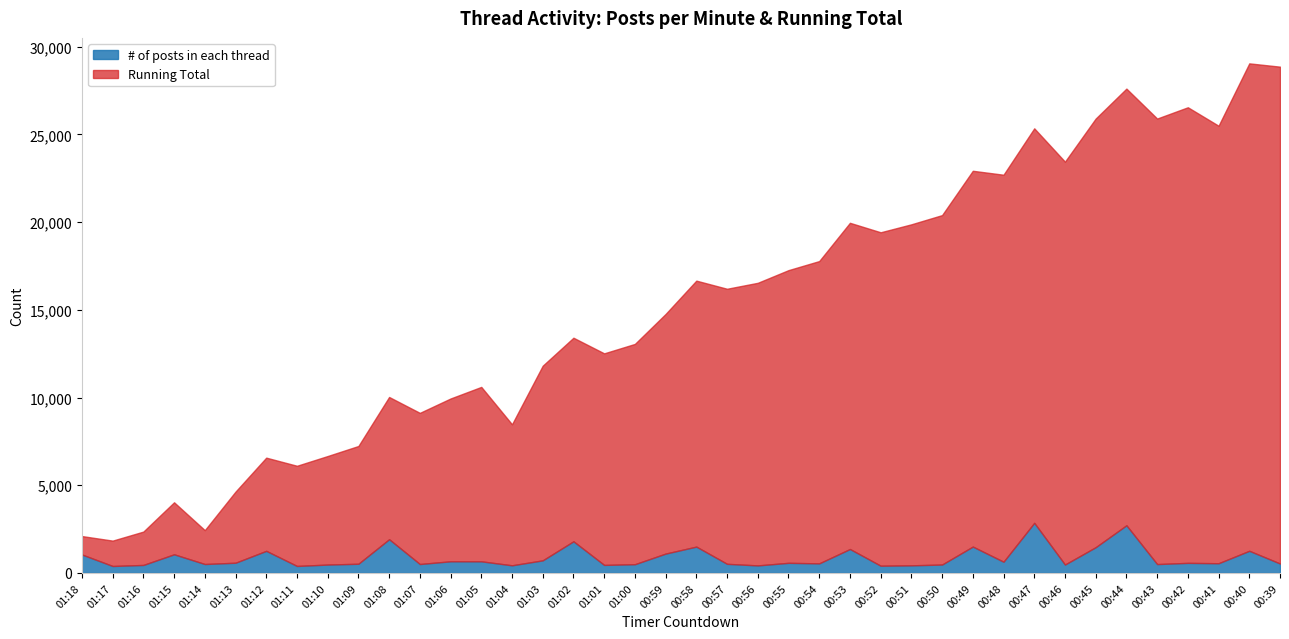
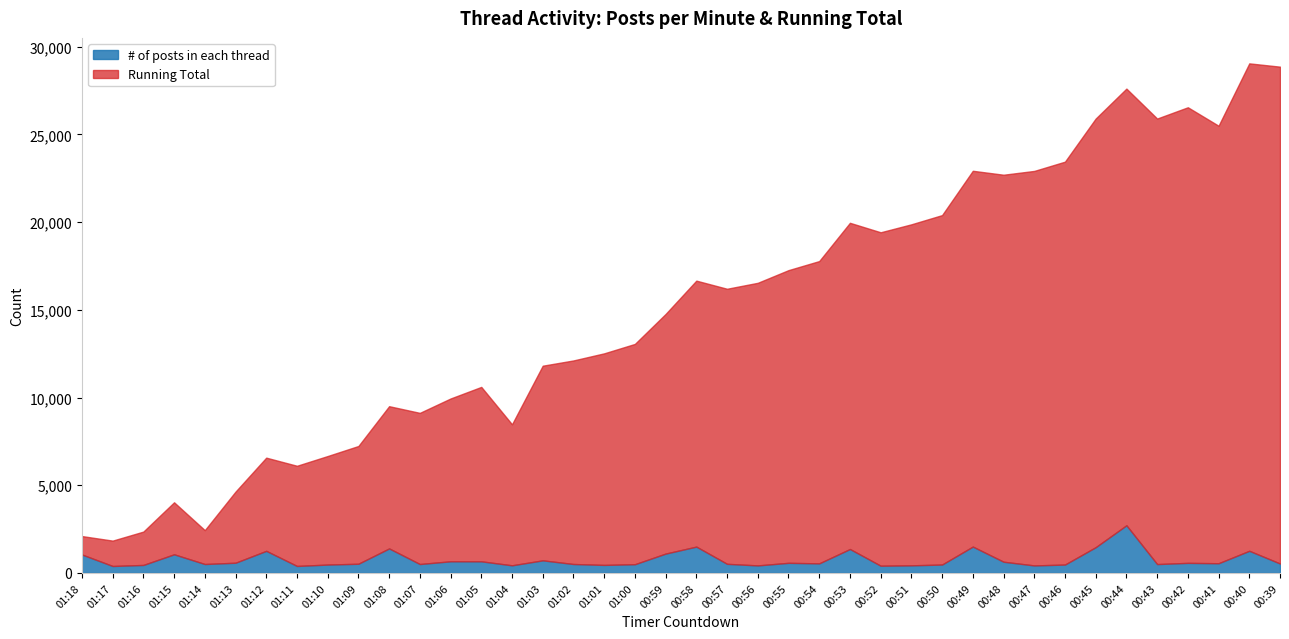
# of posts in each thread, 01:08: 1,900 -> 1,400
# of posts in each thread, 01:02: 1,800 -> 500
# of posts in each thread, 00:47: 2,900 -> 400
